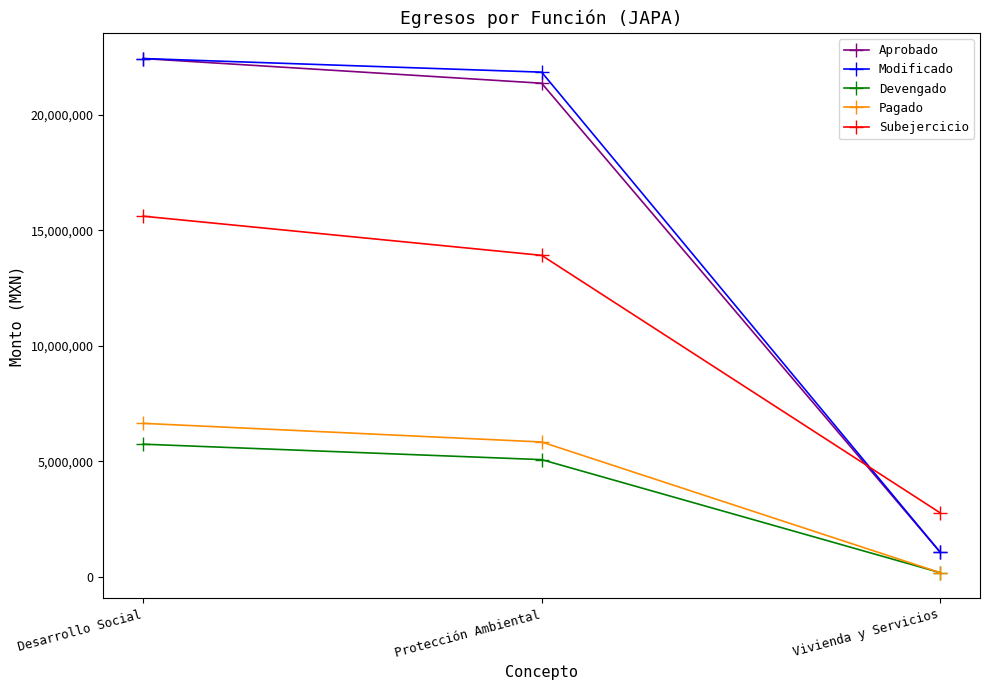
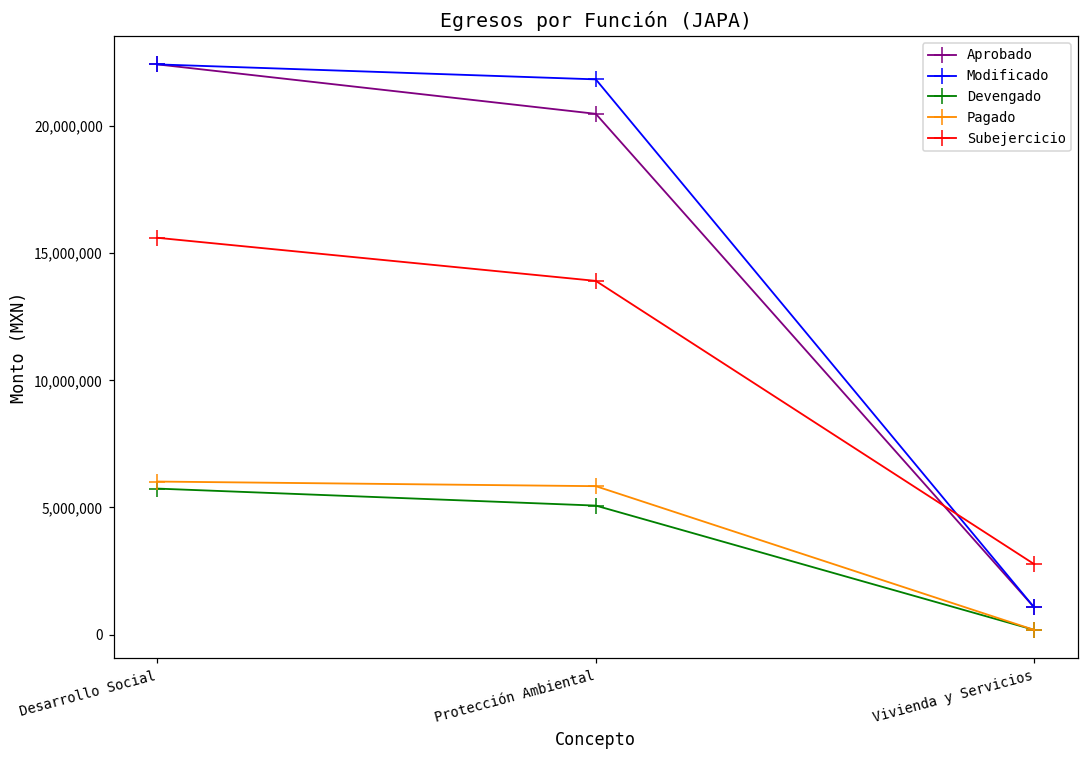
Pagado, Desarrollo Social: 6,600,000 -> 6,000,000
Aprobado, Protección Ambiental: 21,400,000 -> 20,500,000
